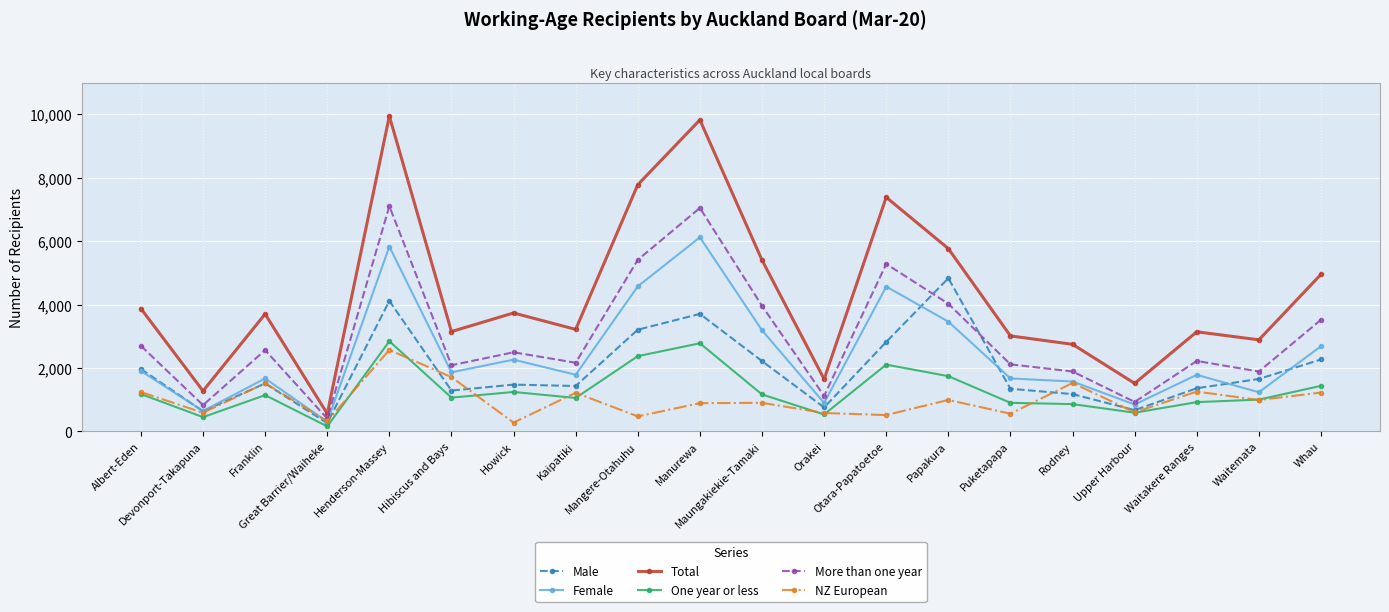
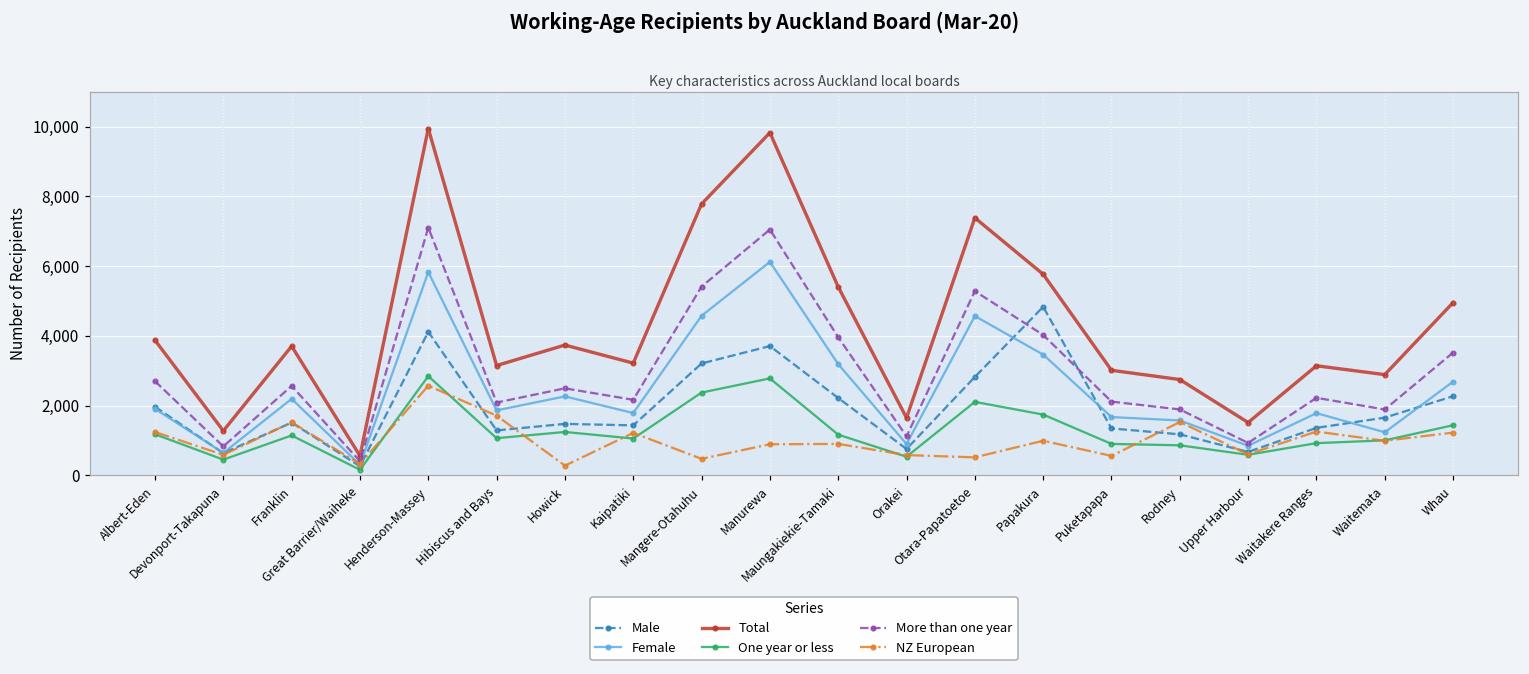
Female, Franklin: 1,700 -> 2,200
